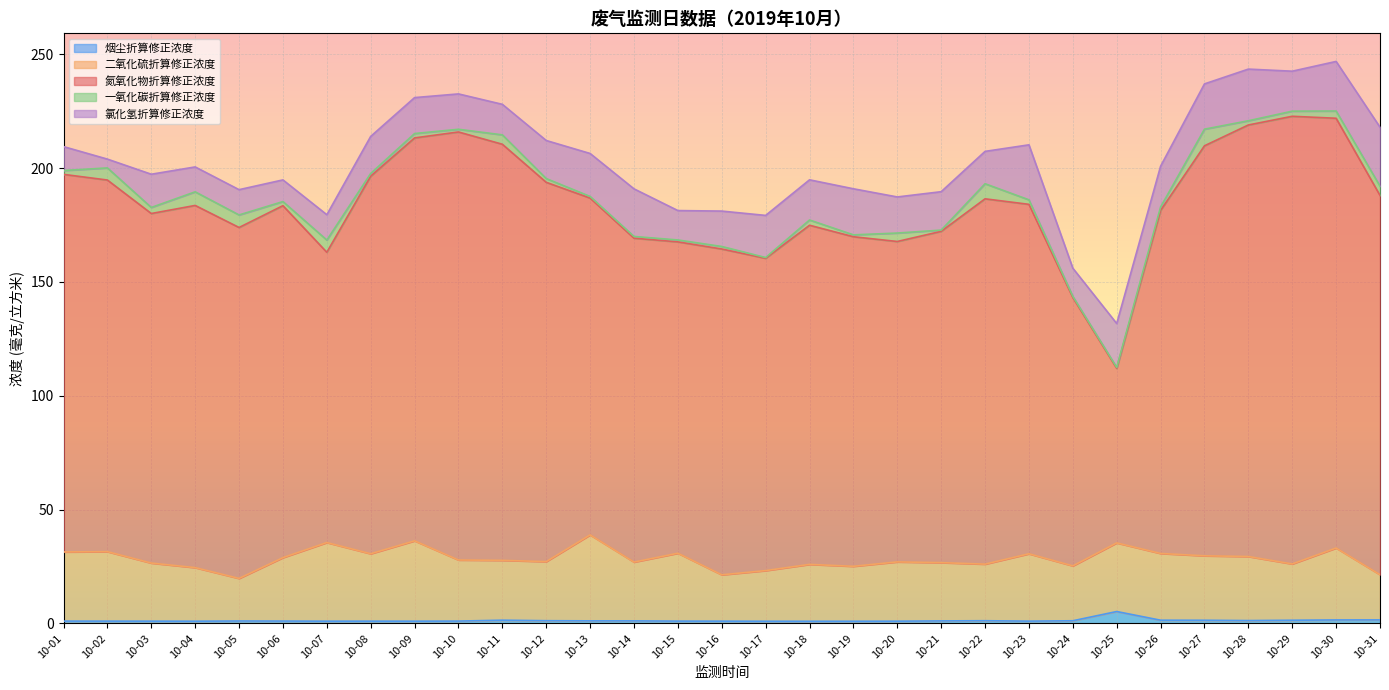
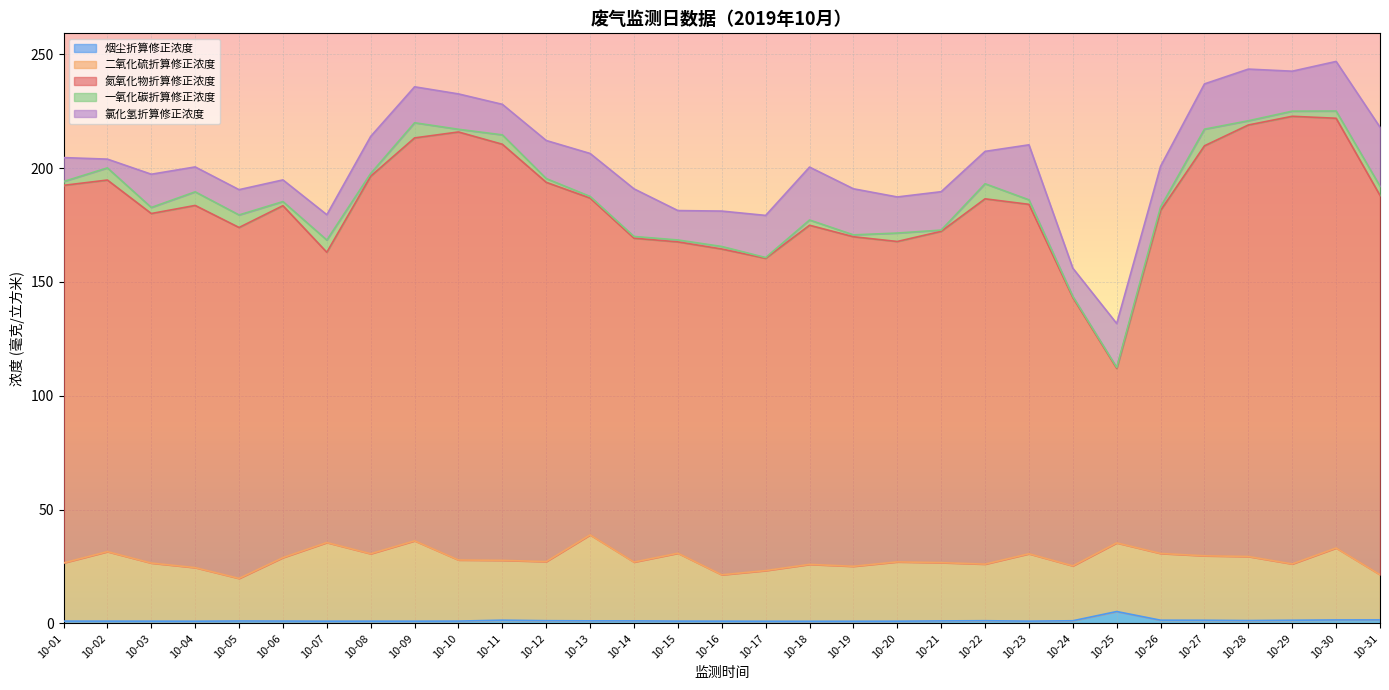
二氧化硫折算修正浓度, 10-01: 30 -> 26
一氧化碳折算修正浓度, 10-09: 2 -> 7
氯化氢折算修正浓度, 10-18: 18 -> 23
